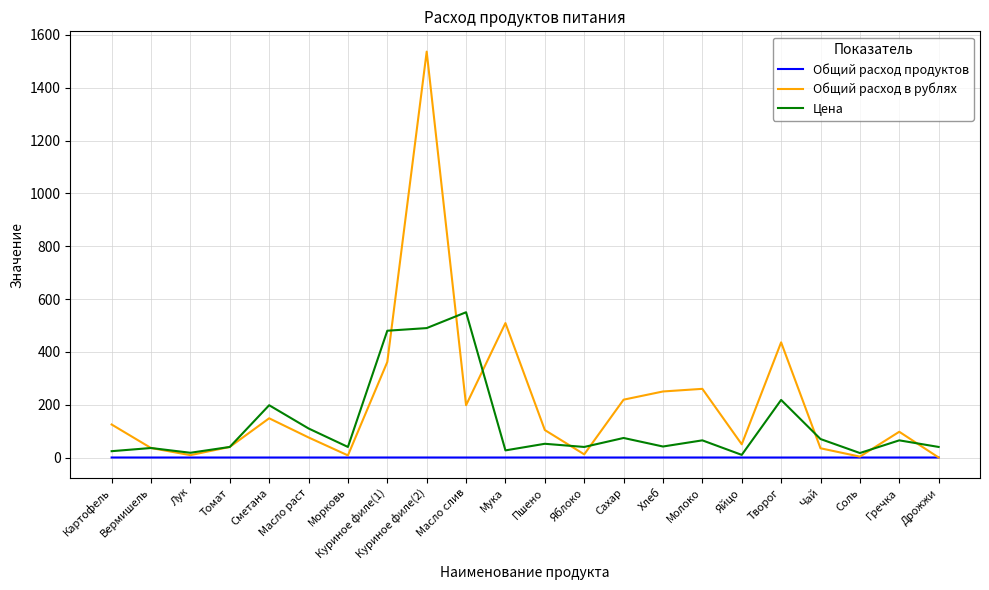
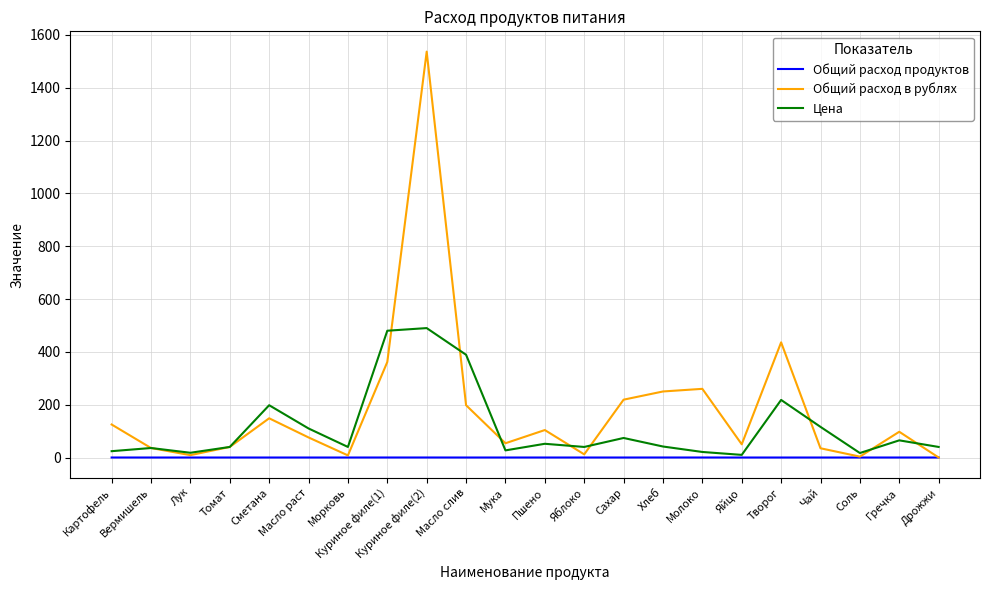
Цена, Масло слив: 550 -> 390
Общий расход в рублях, Мука: 510 -> 50
Цена, Молоко: 70 -> 20
Цена, Чай: 70 -> 120
